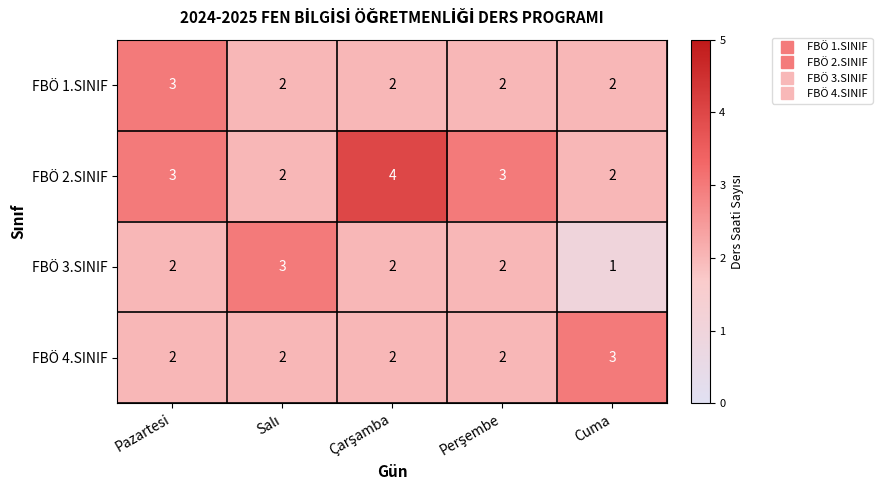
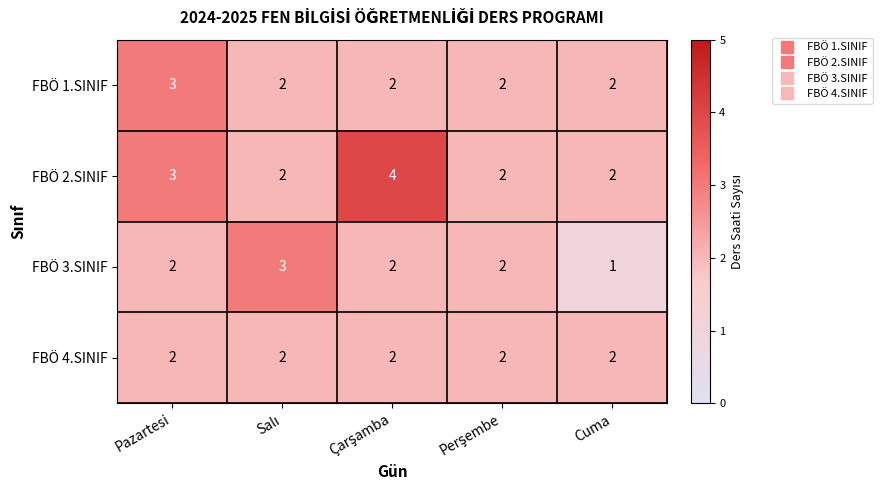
FBÖ 2.SINIF, Perşembe: 3 -> 2
FBÖ 4.SINIF, Cuma: 3 -> 2
